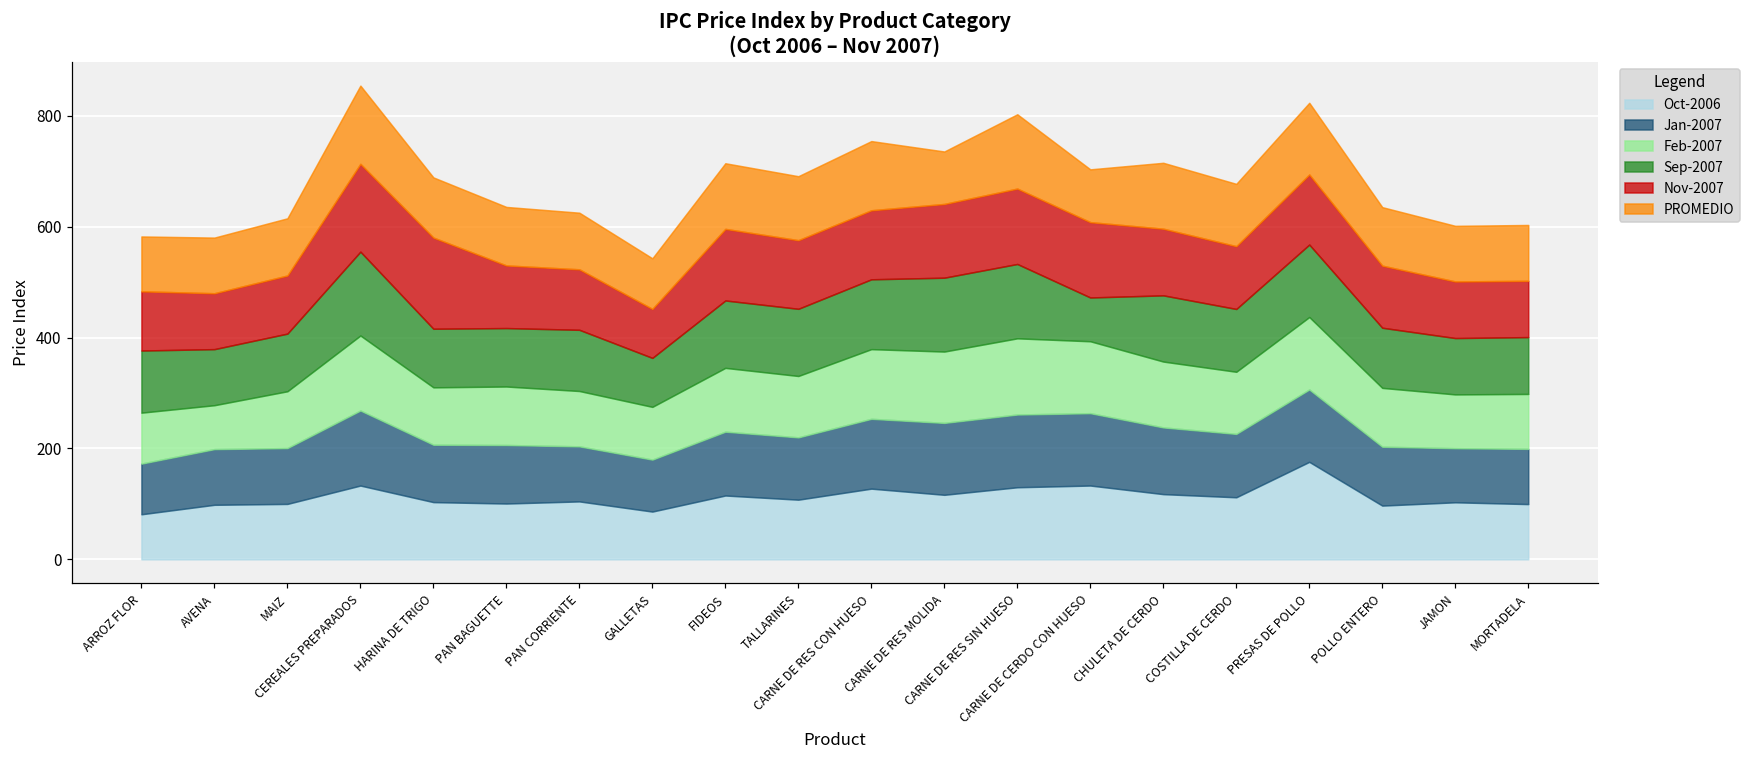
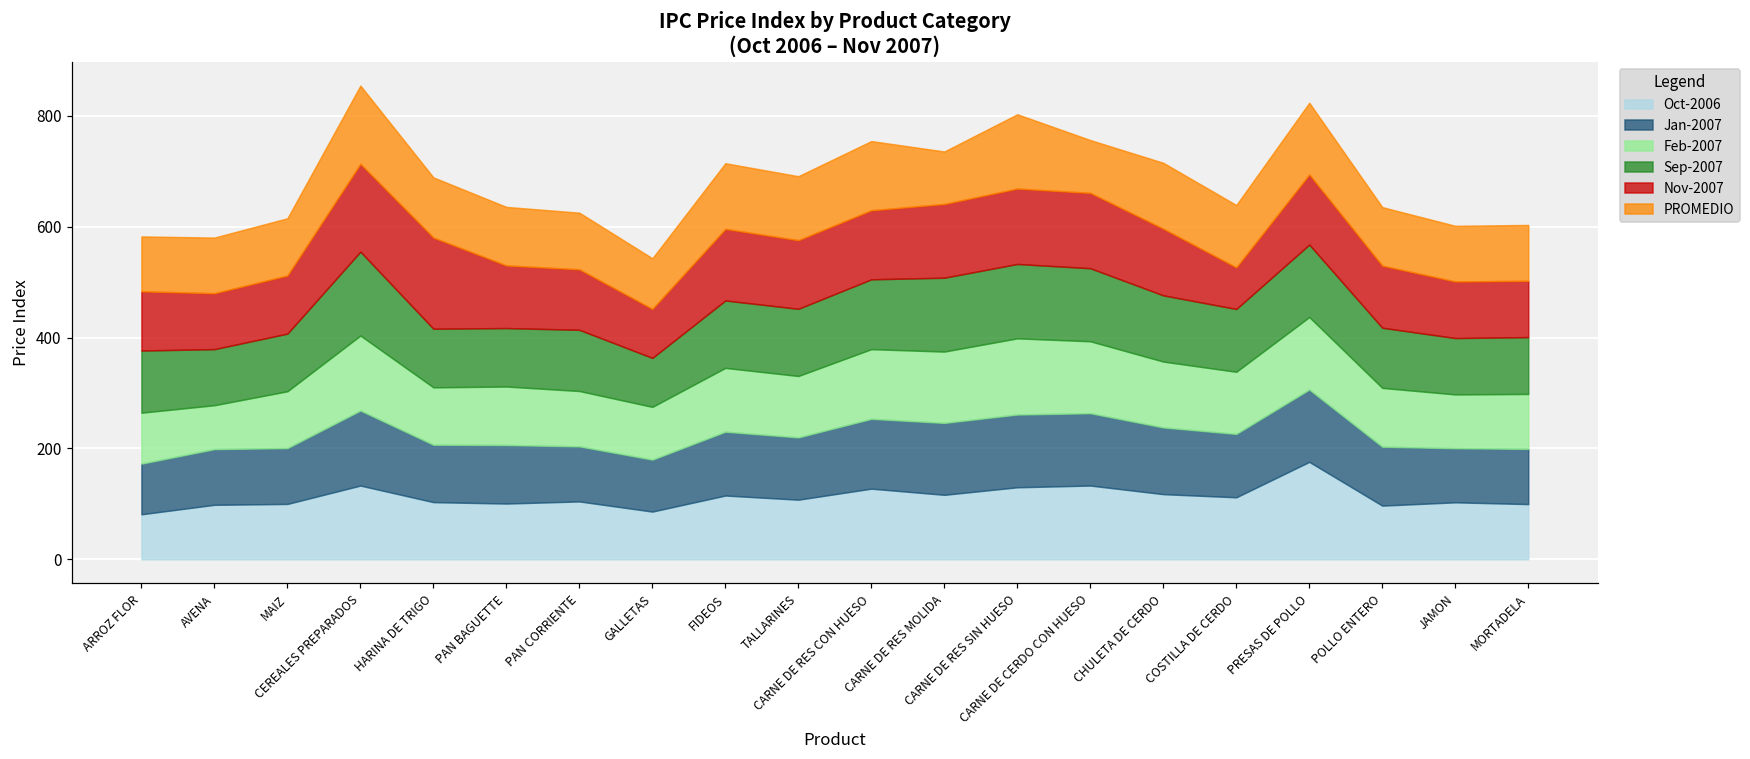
Sep-2007, CARNE DE CERDO CON HUESO: 80 -> 130
Nov-2007, COSTILLA DE CERDO: 110 -> 80
